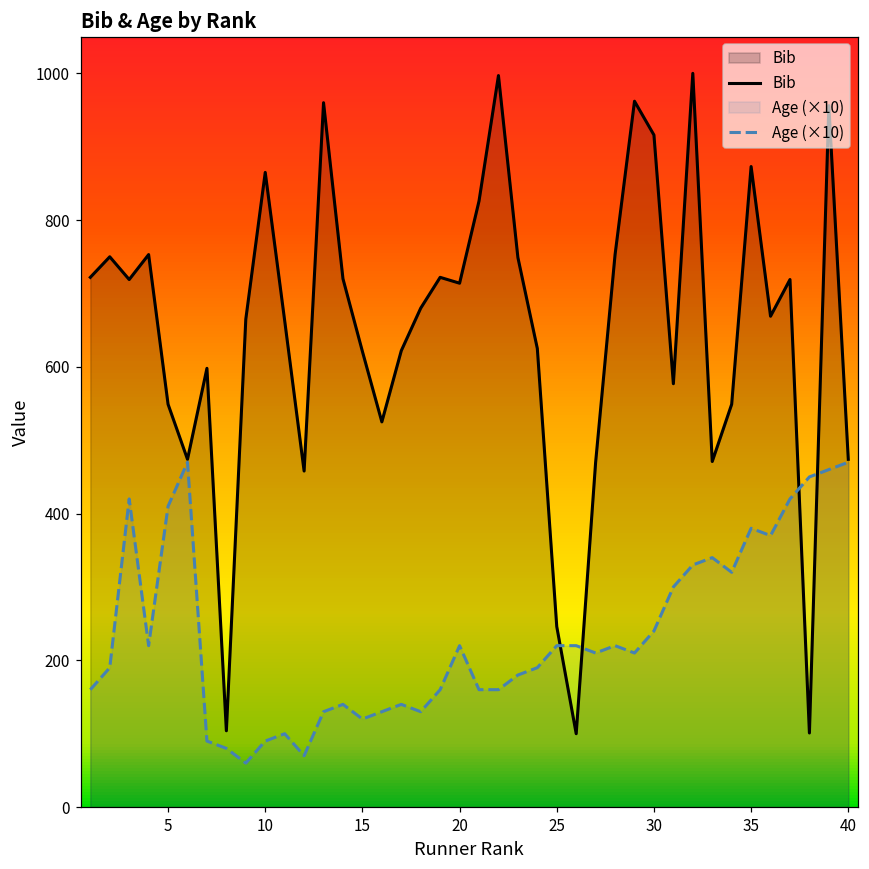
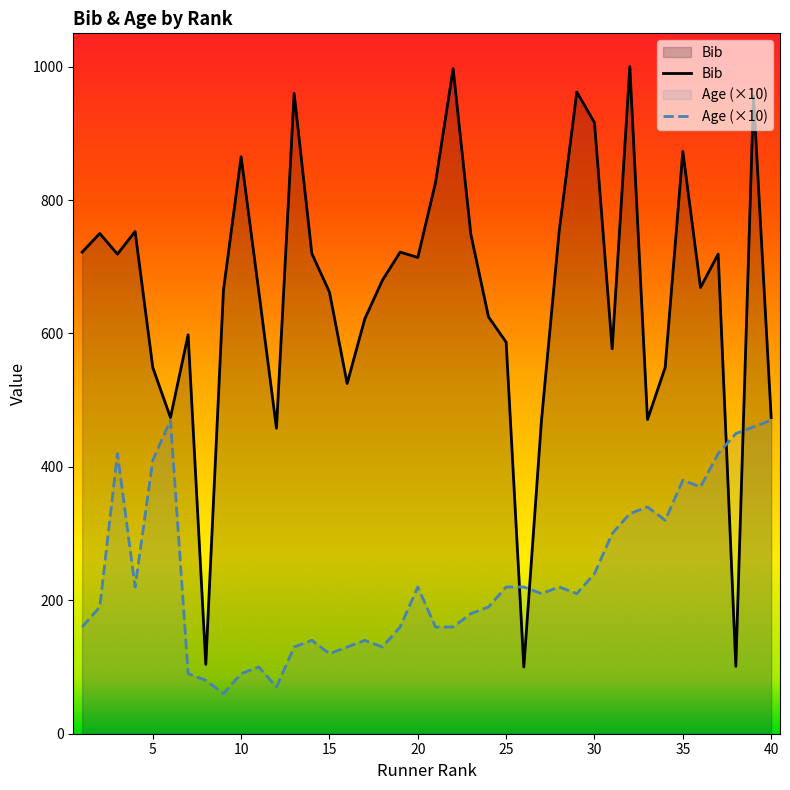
Bib, 15: 620 -> 660
Bib, 25: 250 -> 590
